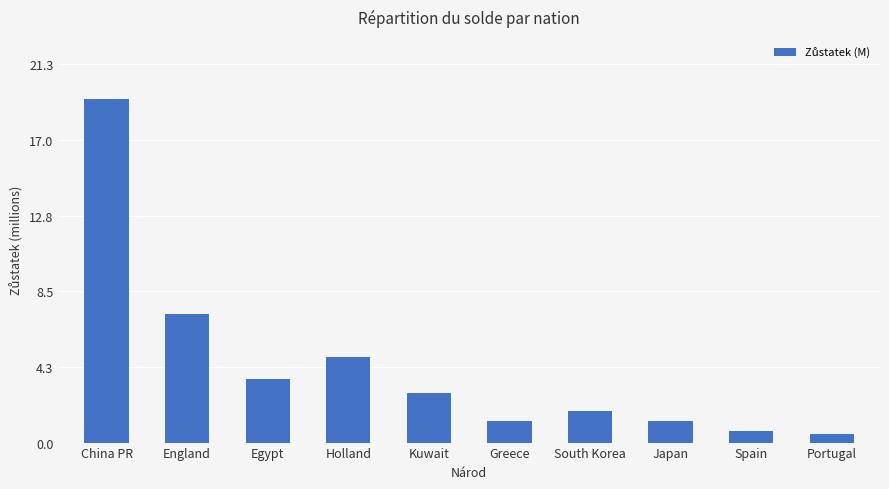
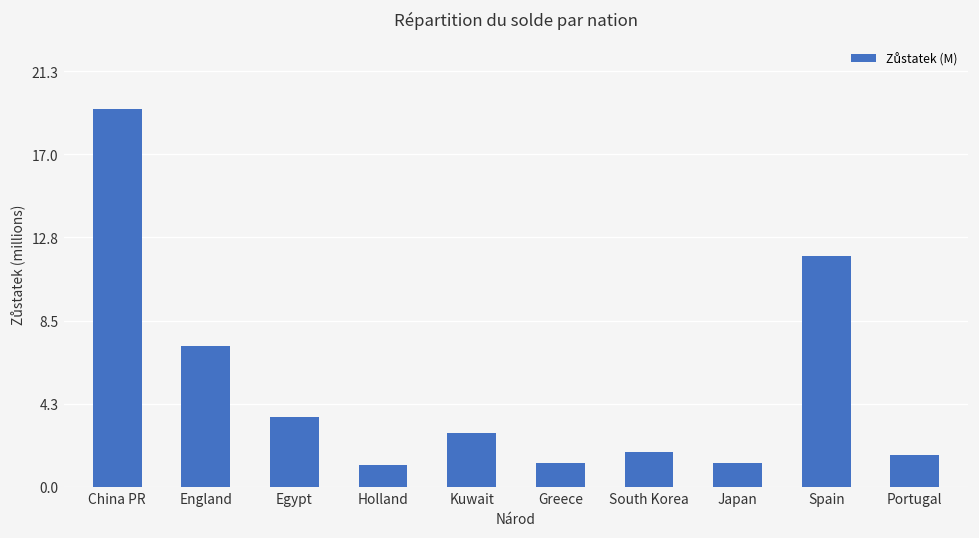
Holland: 4.8 -> 1.1
Spain: 0.6 -> 11.8
Portugal: 0.5 -> 1.7
